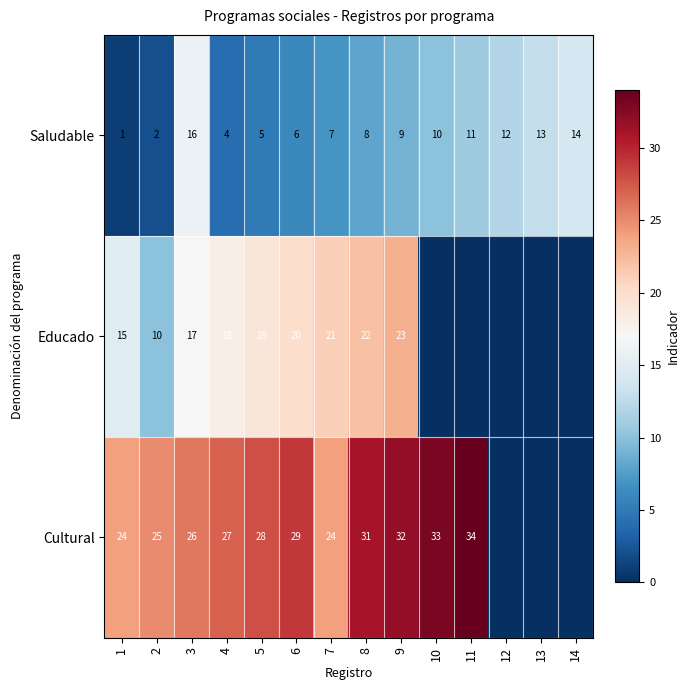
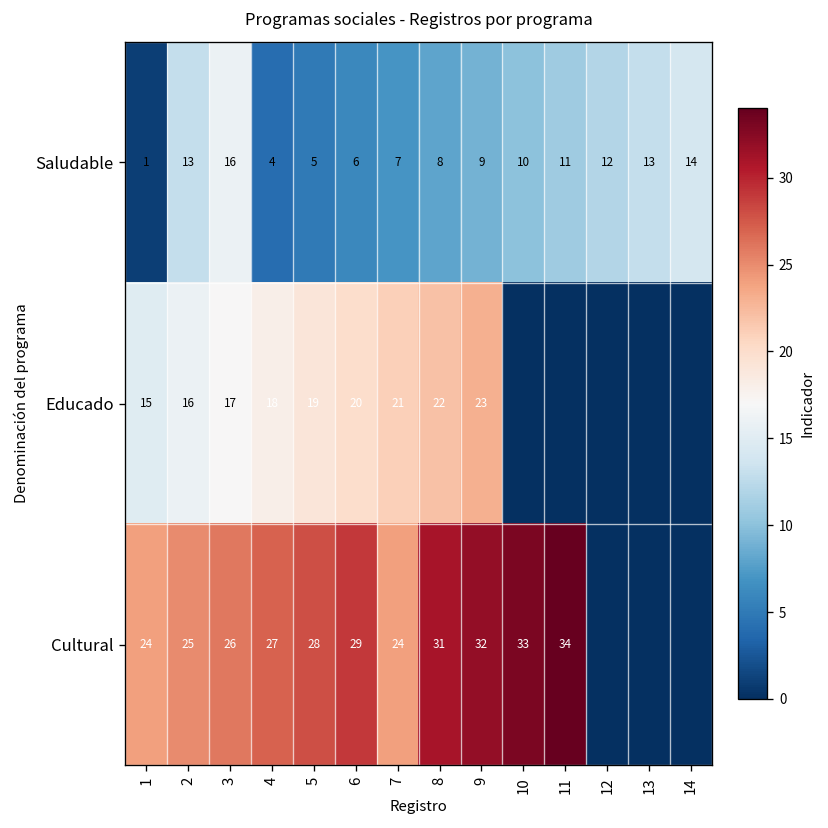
Saludable, 2: 2 -> 13
Educado, 2: 10 -> 16
